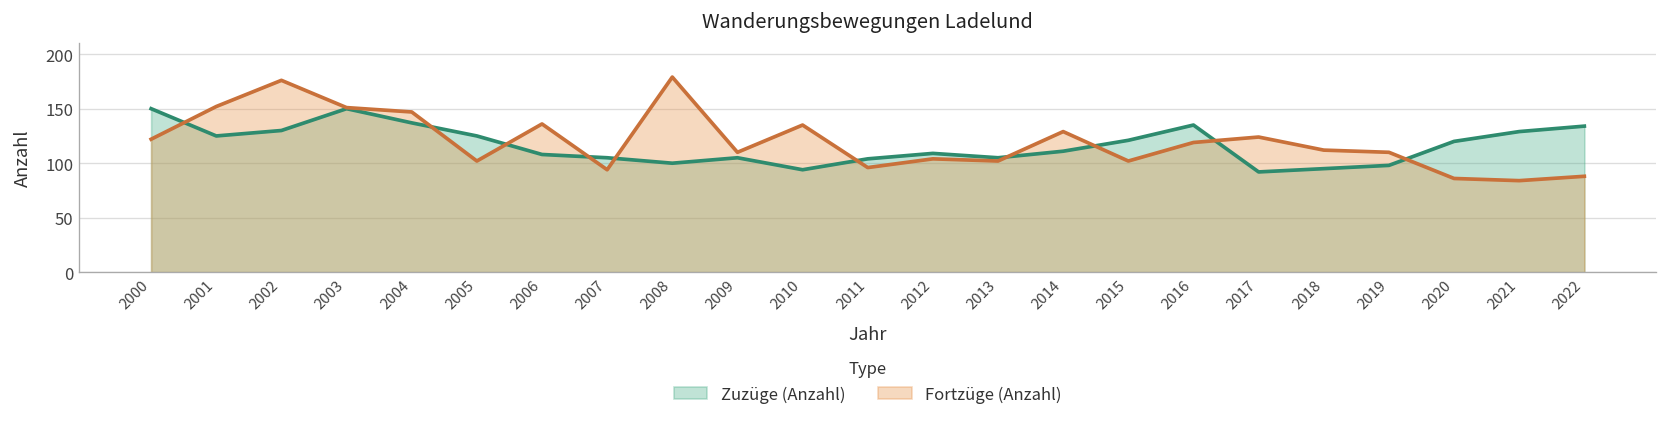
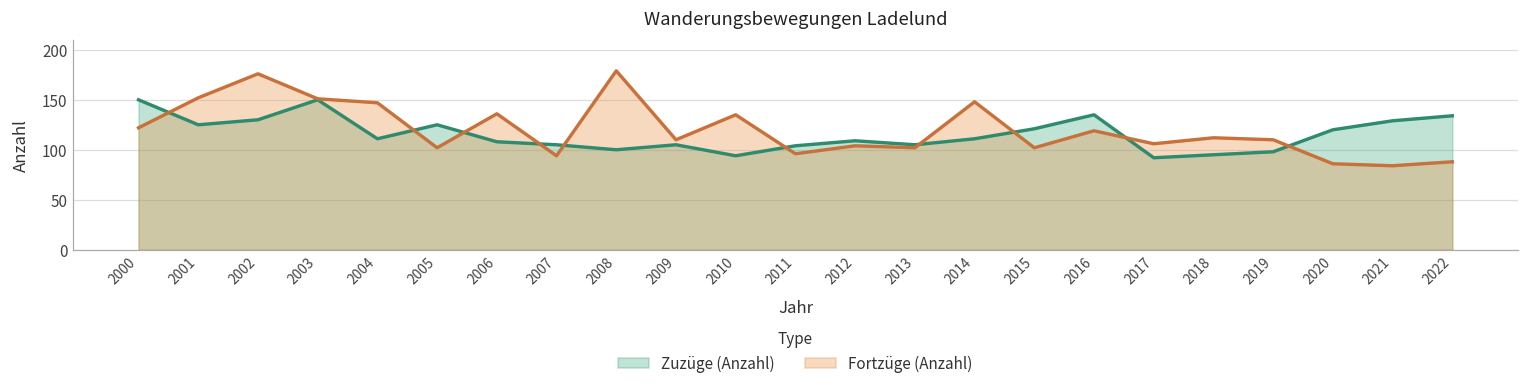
Zuzüge (Anzahl), 2004: 140 -> 110
Fortzüge (Anzahl), 2014: 130 -> 150
Fortzüge (Anzahl), 2017: 120 -> 110
